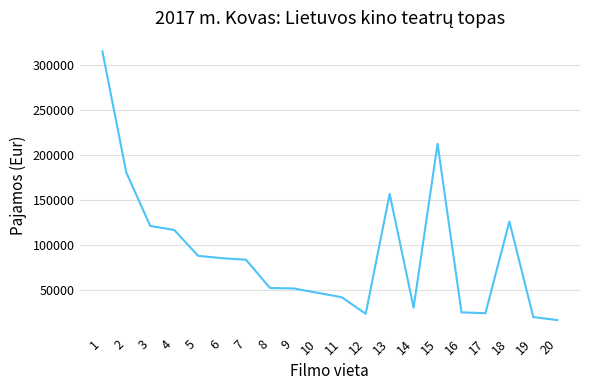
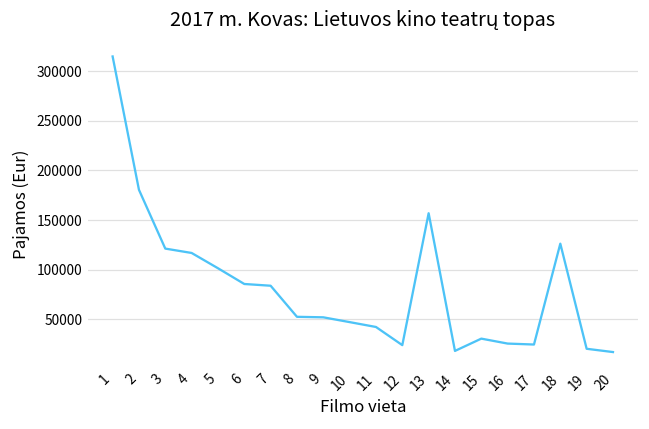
5: 90000 -> 100000
14: 30000 -> 20000
15: 210000 -> 30000
